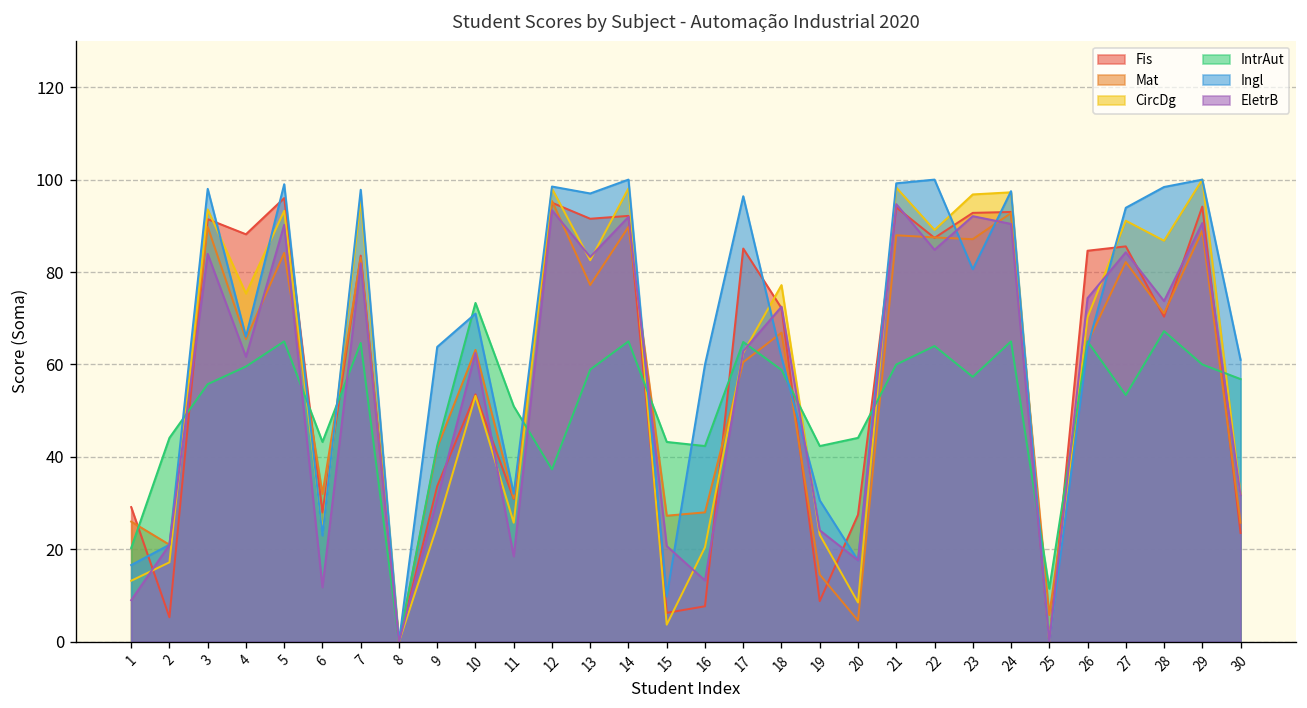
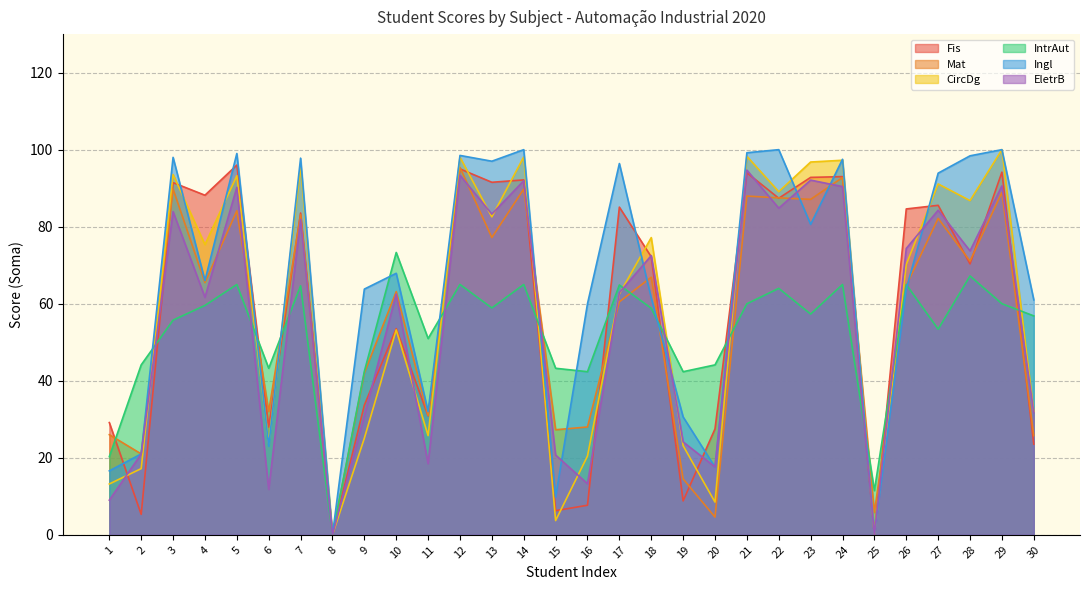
Ingl, 10: 71 -> 68
IntrAut, 12: 37 -> 65
